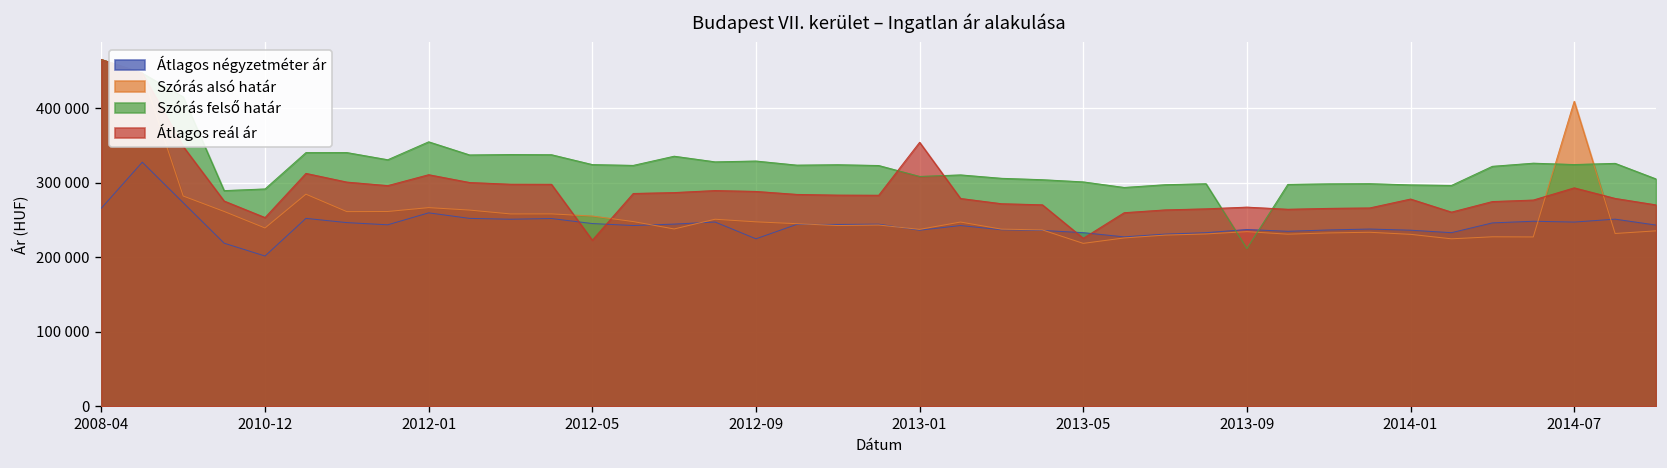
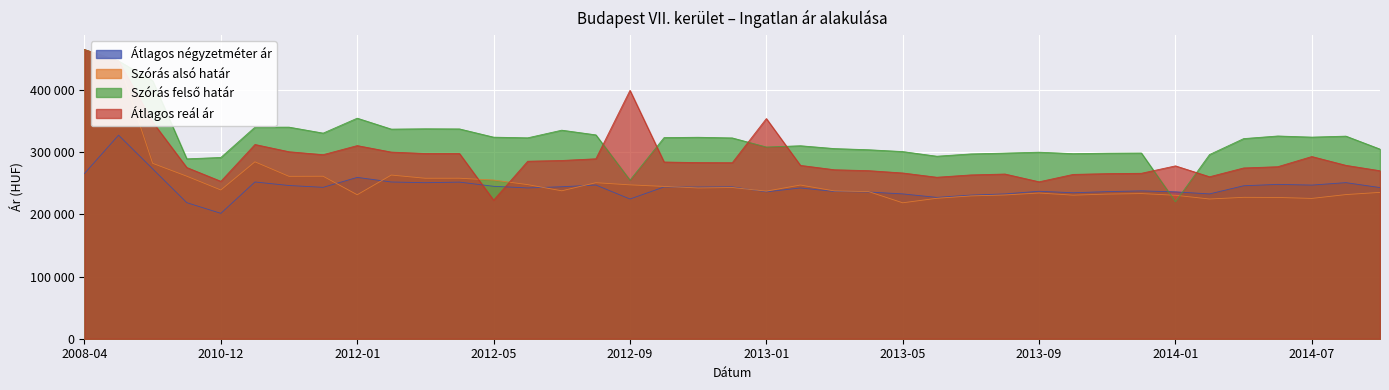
Szórás alsó határ, 2012-01: 270000 -> 230000
Szórás felső határ, 2012-09: 330000 -> 260000
Átlagos reál ár, 2012-09: 290000 -> 400000
Átlagos reál ár, 2013-05: 230000 -> 270000
Szórás felső határ, 2013-09: 210000 -> 300000
Átlagos reál ár, 2013-09: 270000 -> 250000
Szórás felső határ, 2014-01: 300000 -> 220000
Szórás alsó határ, 2014-07: 410000 -> 230000
